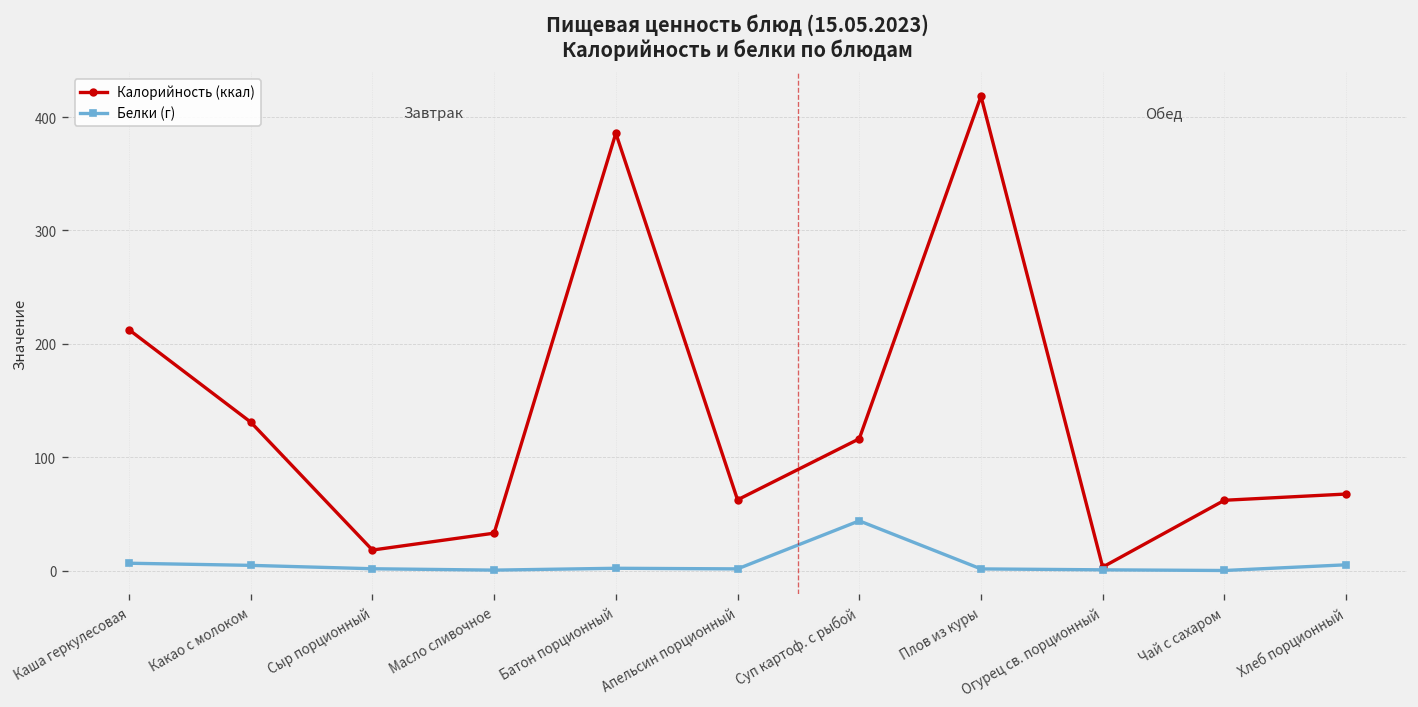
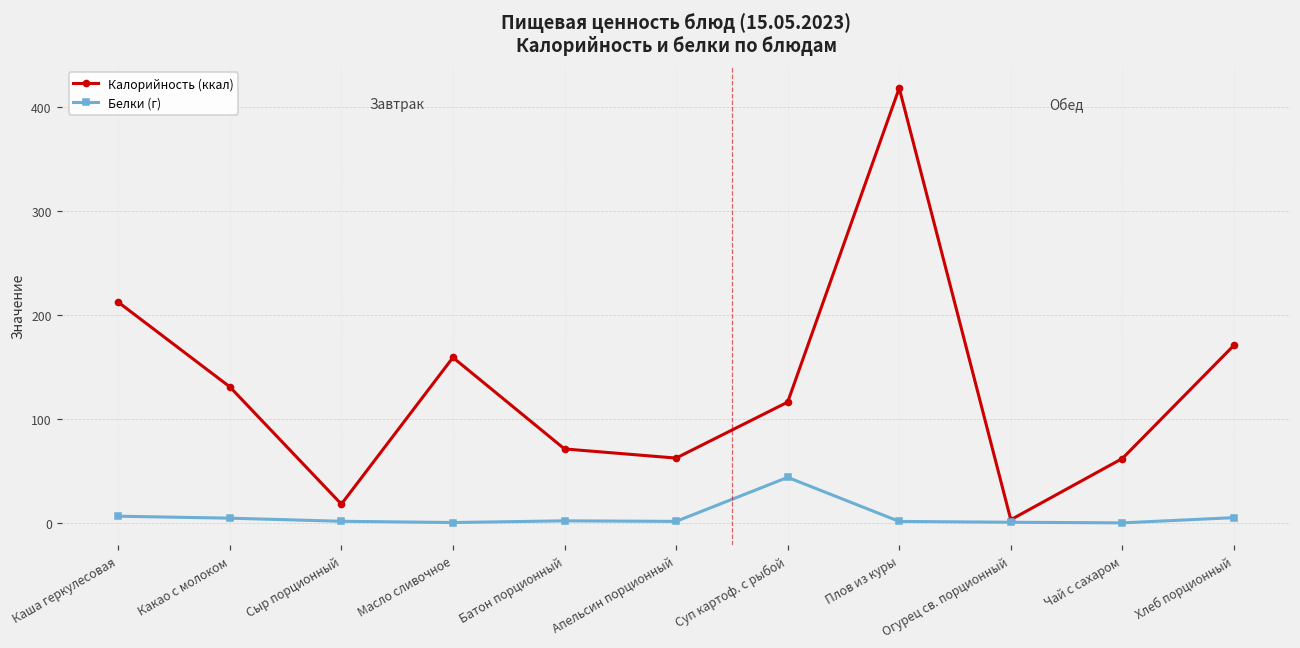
Калорийность (ккал), Масло сливочное: 30 -> 160
Калорийность (ккал), Батон порционный: 390 -> 70
Калорийность (ккал), Хлеб порционный: 70 -> 170
